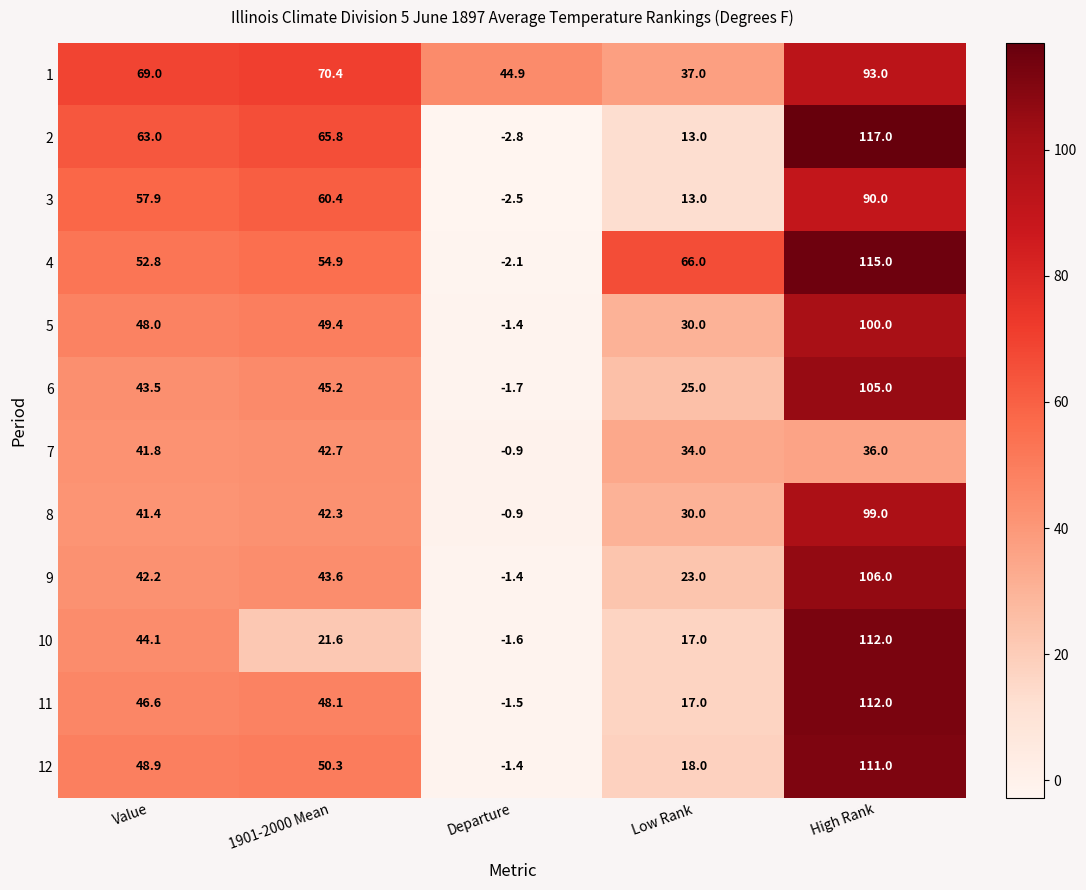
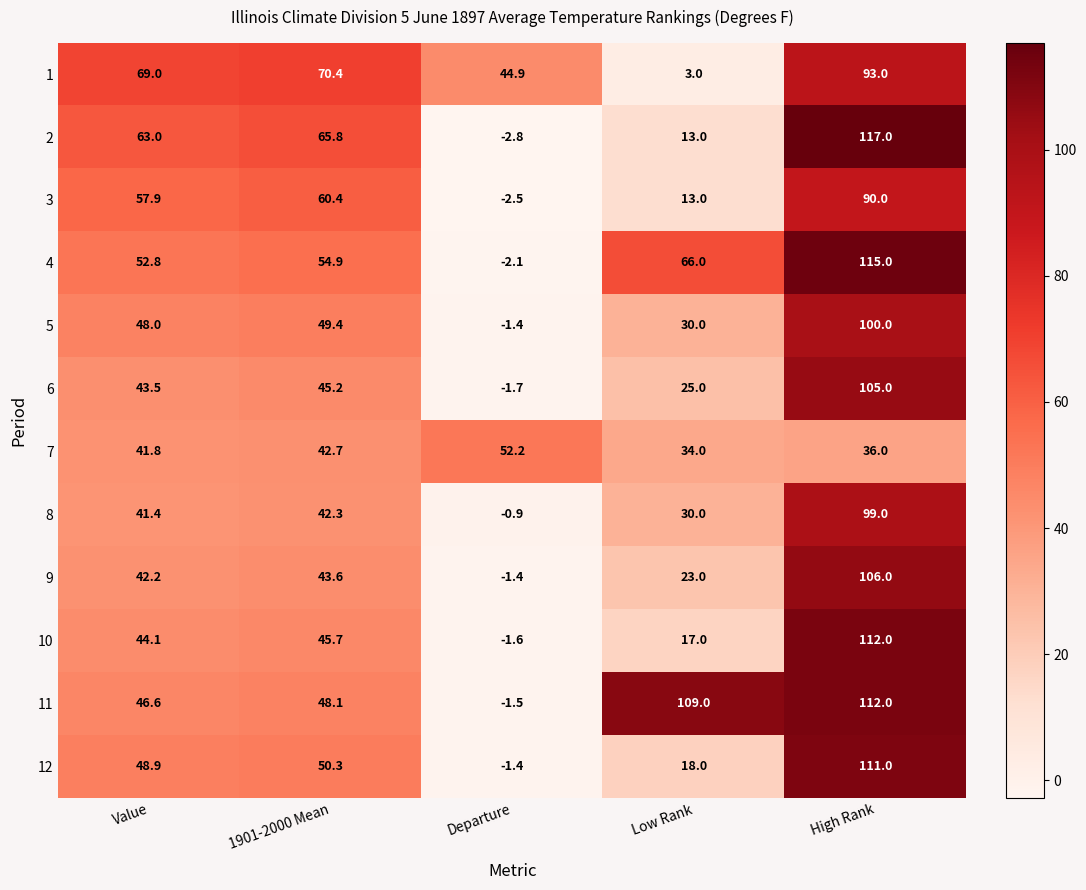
1, Low Rank: 37.0 -> 3.0
7, Departure: -0.9 -> 52.2
10, 1901-2000 Mean: 21.6 -> 45.7
11, Low Rank: 17.0 -> 109.0
